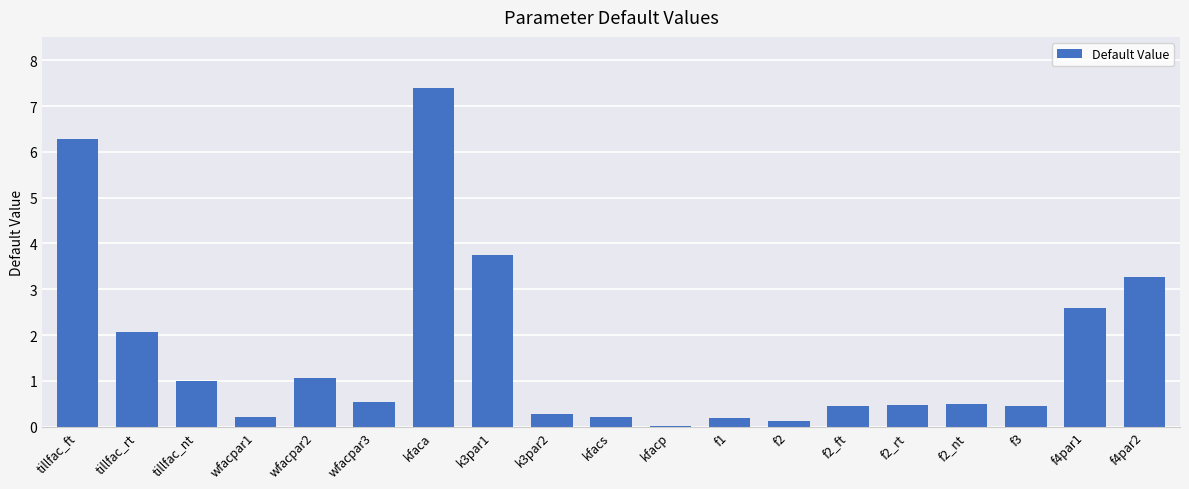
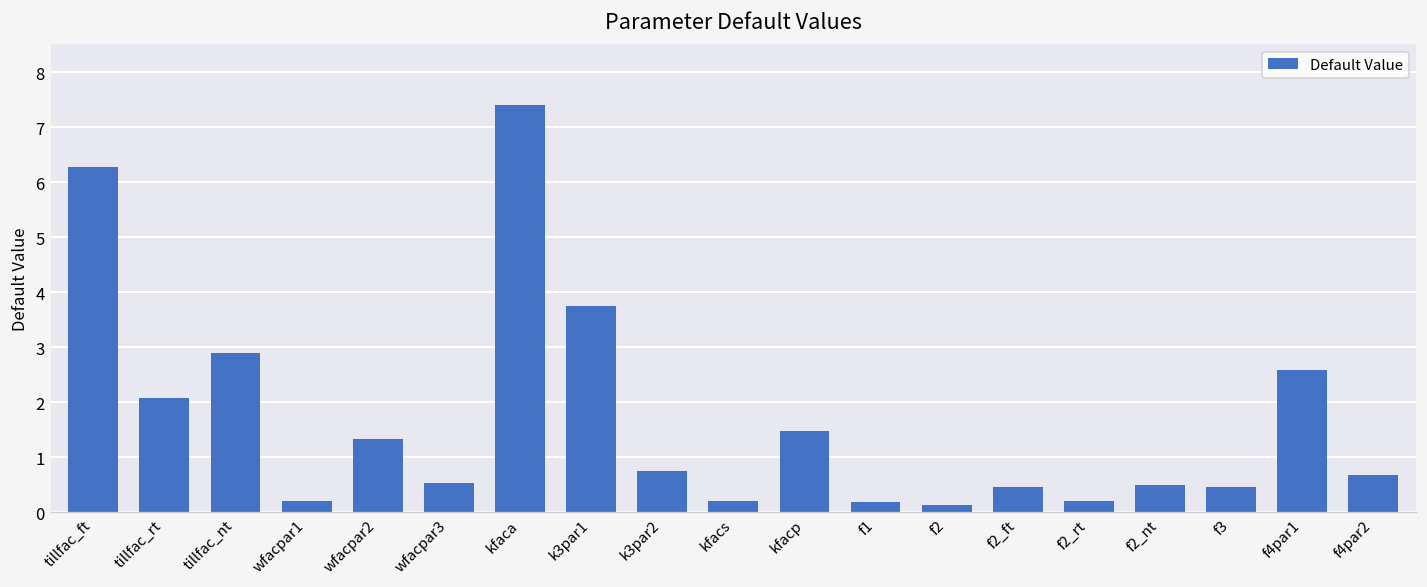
tillfac_nt: 1.0 -> 2.9
wfacpar2: 1.1 -> 1.3
k3par2: 0.3 -> 0.8
kfacp: 0.0 -> 1.5
f2_rt: 0.5 -> 0.2
f4par2: 3.3 -> 0.7
